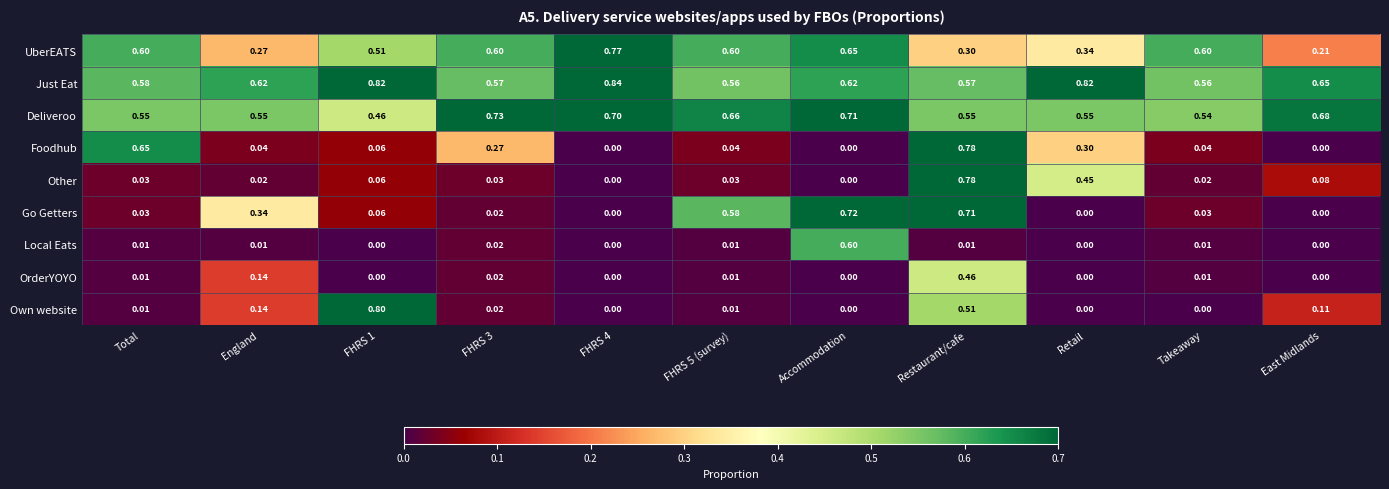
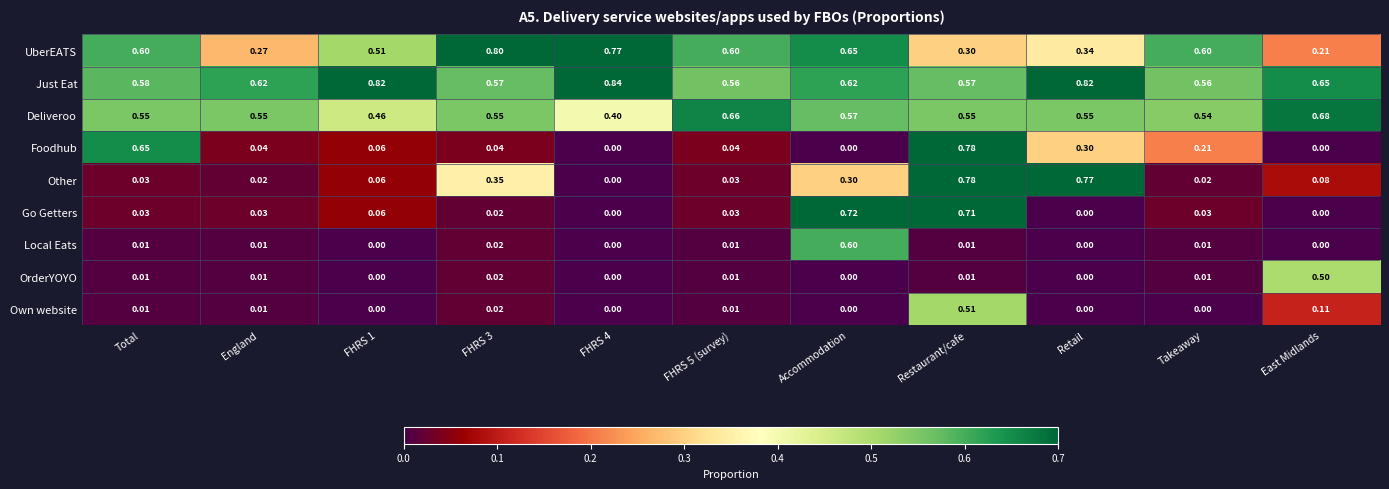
UberEATS, FHRS 3: 0.60 -> 0.80
Deliveroo, FHRS 3: 0.73 -> 0.55
Deliveroo, FHRS 4: 0.70 -> 0.40
Deliveroo, Accommodation: 0.71 -> 0.57
Foodhub, FHRS 3: 0.27 -> 0.04
Foodhub, Takeaway: 0.04 -> 0.21
Other, FHRS 3: 0.03 -> 0.35
Other, Accommodation: 0.00 -> 0.30
Other, Retail: 0.45 -> 0.77
Go Getters, England: 0.34 -> 0.03
Go Getters, FHRS 5 (survey): 0.58 -> 0.03
OrderYOYO, England: 0.14 -> 0.01
OrderYOYO, Restaurant/cafe: 0.46 -> 0.01
OrderYOYO, East Midlands: 0.00 -> 0.50
Own website, England: 0.14 -> 0.01
Own website, FHRS 1: 0.80 -> 0.00
